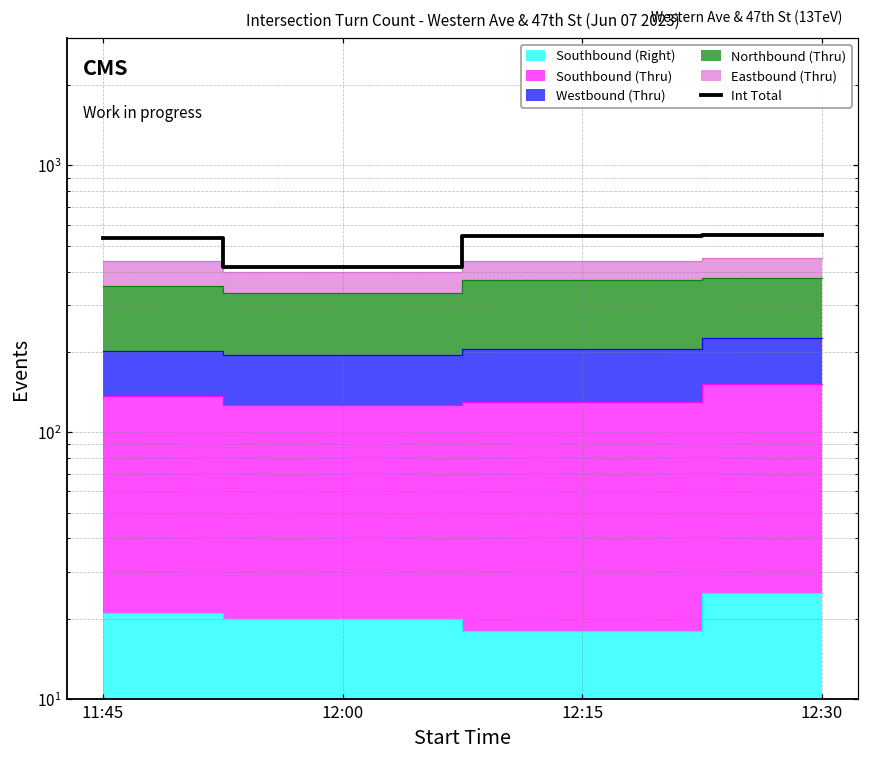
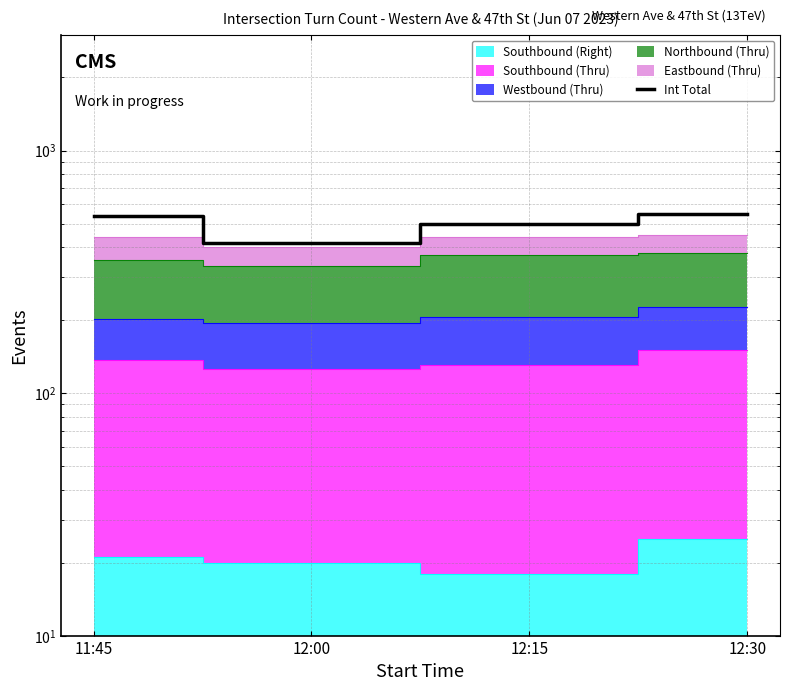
Int Total, 12:15: 540 -> 500
